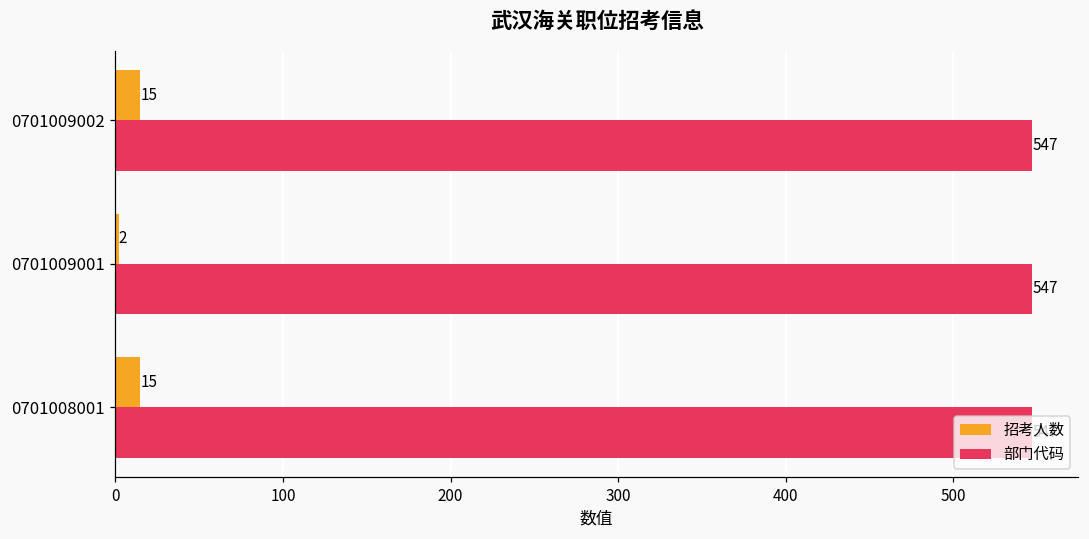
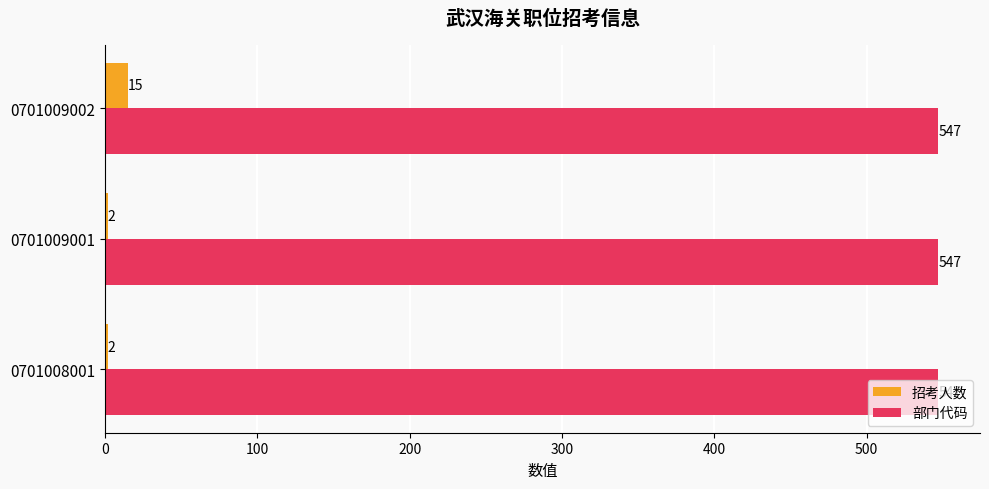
招考人数, 0701008001: 15 -> 2
